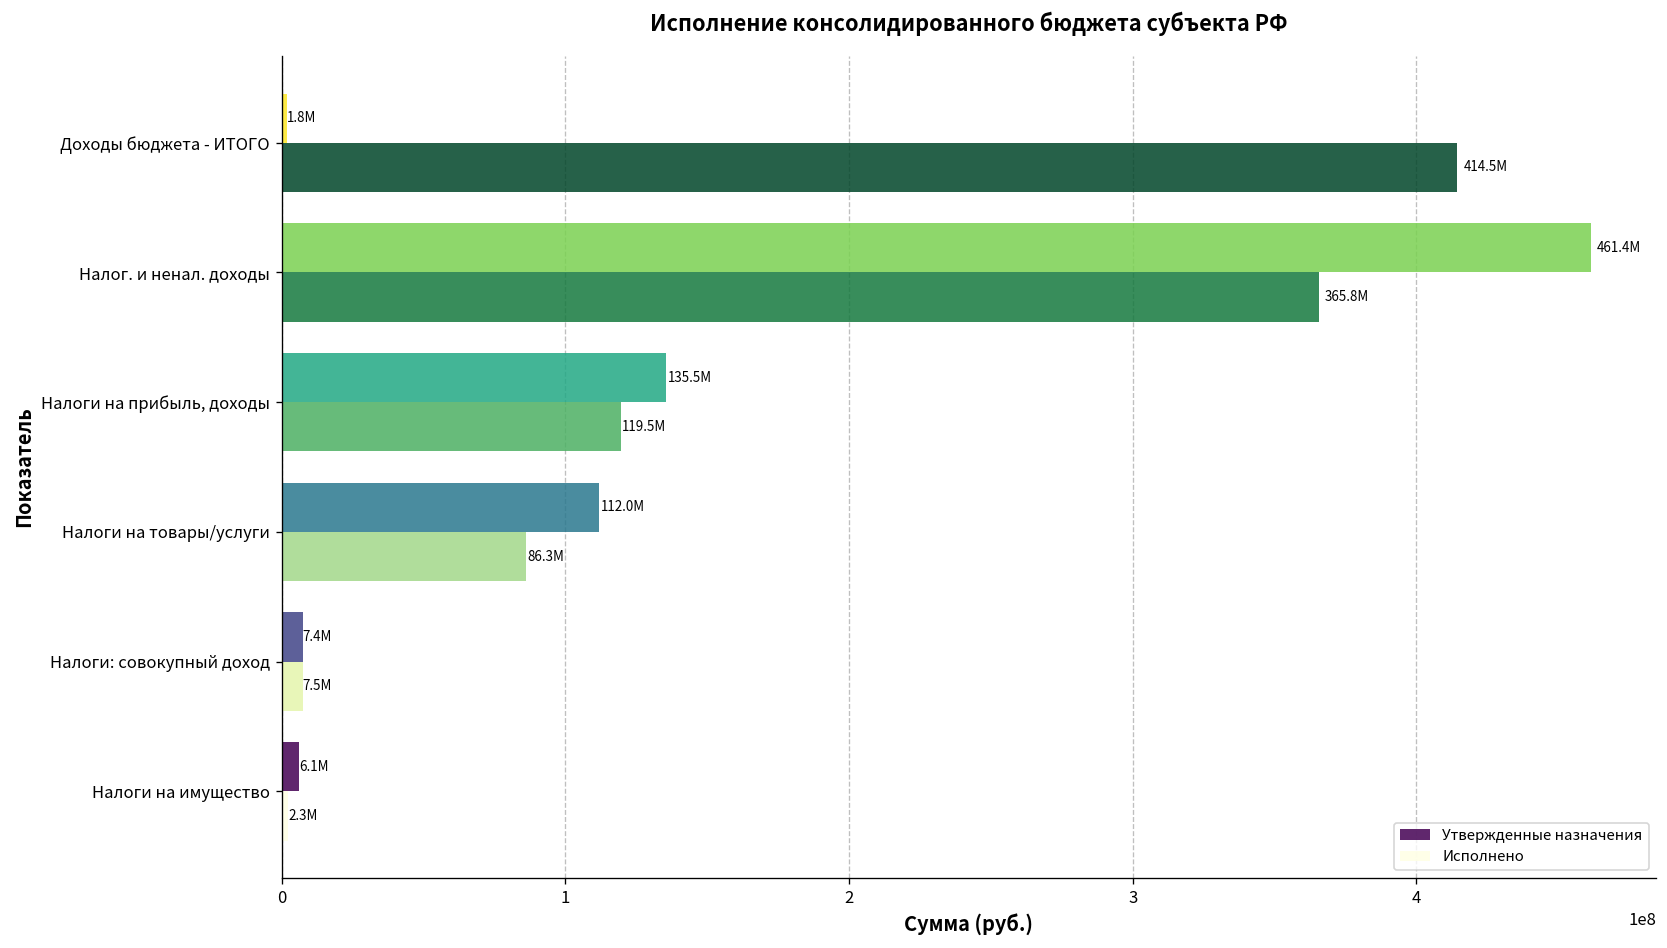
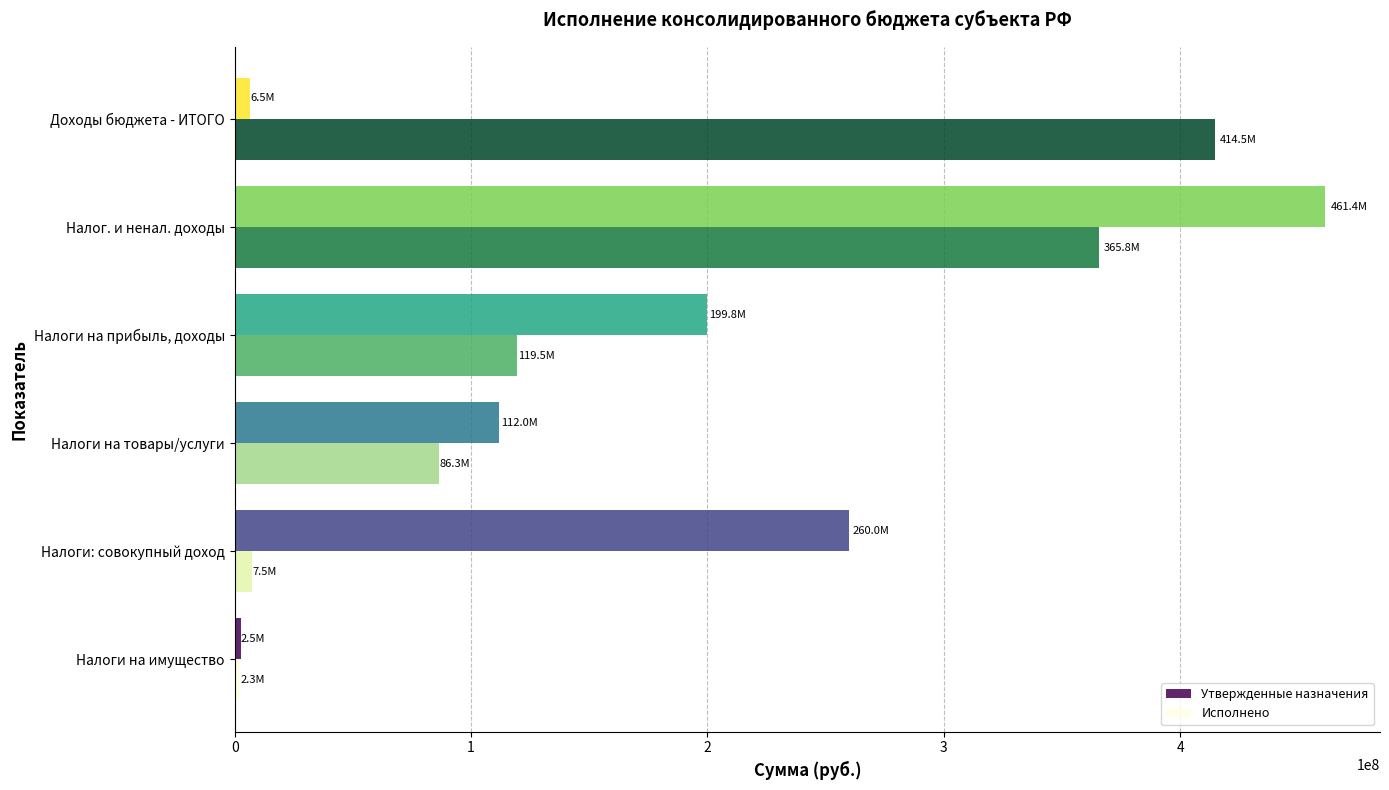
Утвержденные назначения, Доходы бюджета - ИТОГО: 1.8М -> 6.5М
Утвержденные назначения, Налоги на прибыль, доходы: 135.5М -> 199.8М
Утвержденные назначения, Налоги: совокупный доход: 7.4М -> 260.0М
Утвержденные назначения, Налоги на имущество: 6.1М -> 2.5М
